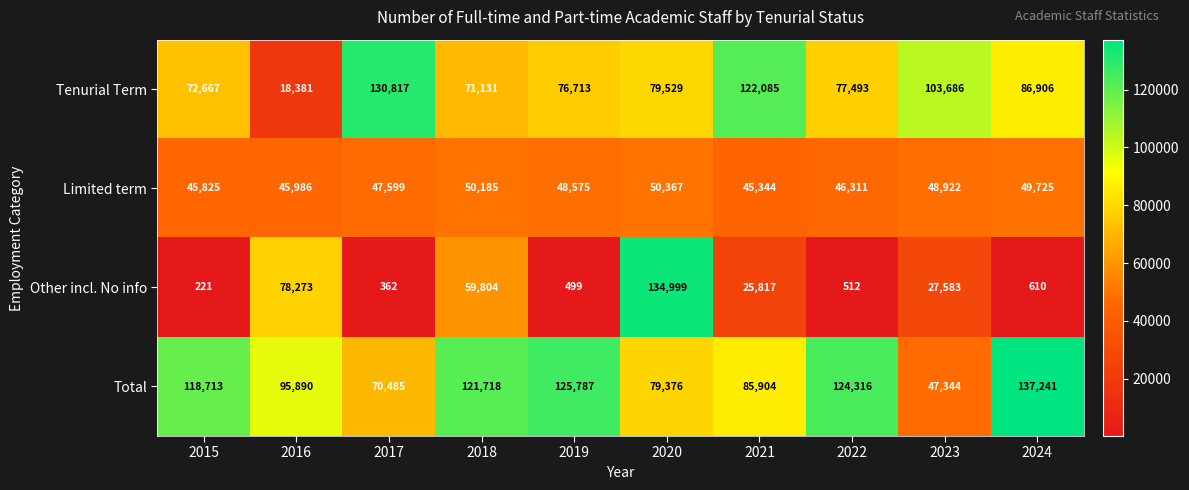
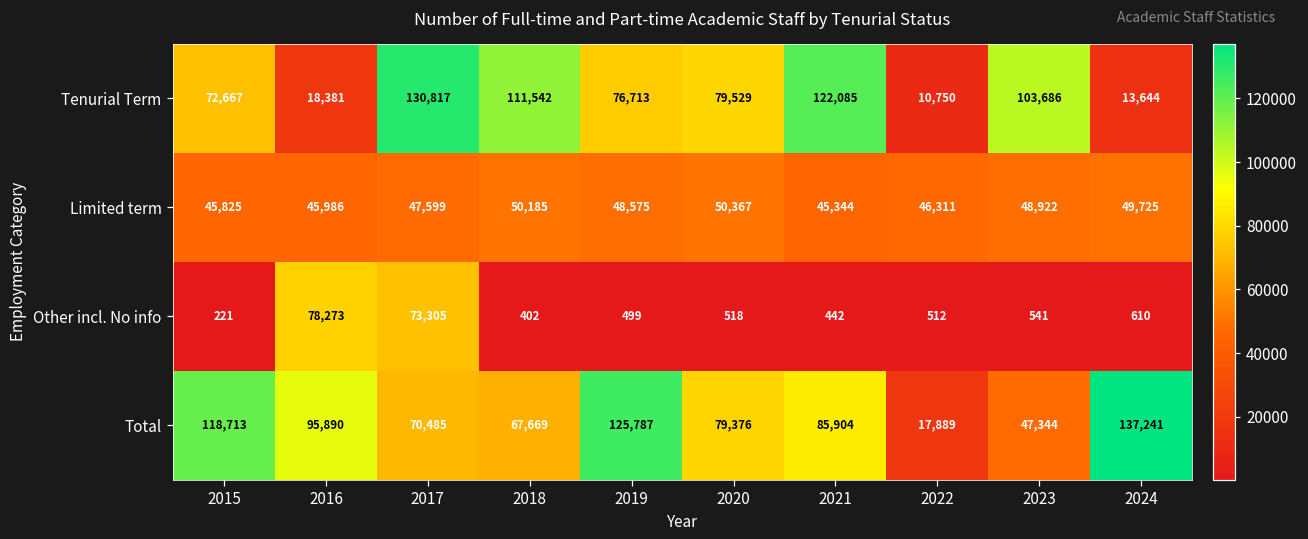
Tenurial Term, 2018: 71,131 -> 111,542
Tenurial Term, 2022: 77,493 -> 10,750
Tenurial Term, 2024: 86,906 -> 13,644
Other incl. No info, 2017: 362 -> 73,305
Other incl. No info, 2018: 59,804 -> 402
Other incl. No info, 2020: 134,999 -> 518
Other incl. No info, 2021: 25,817 -> 442
Other incl. No info, 2023: 27,583 -> 541
Total, 2018: 121,718 -> 67,669
Total, 2022: 124,316 -> 17,889
